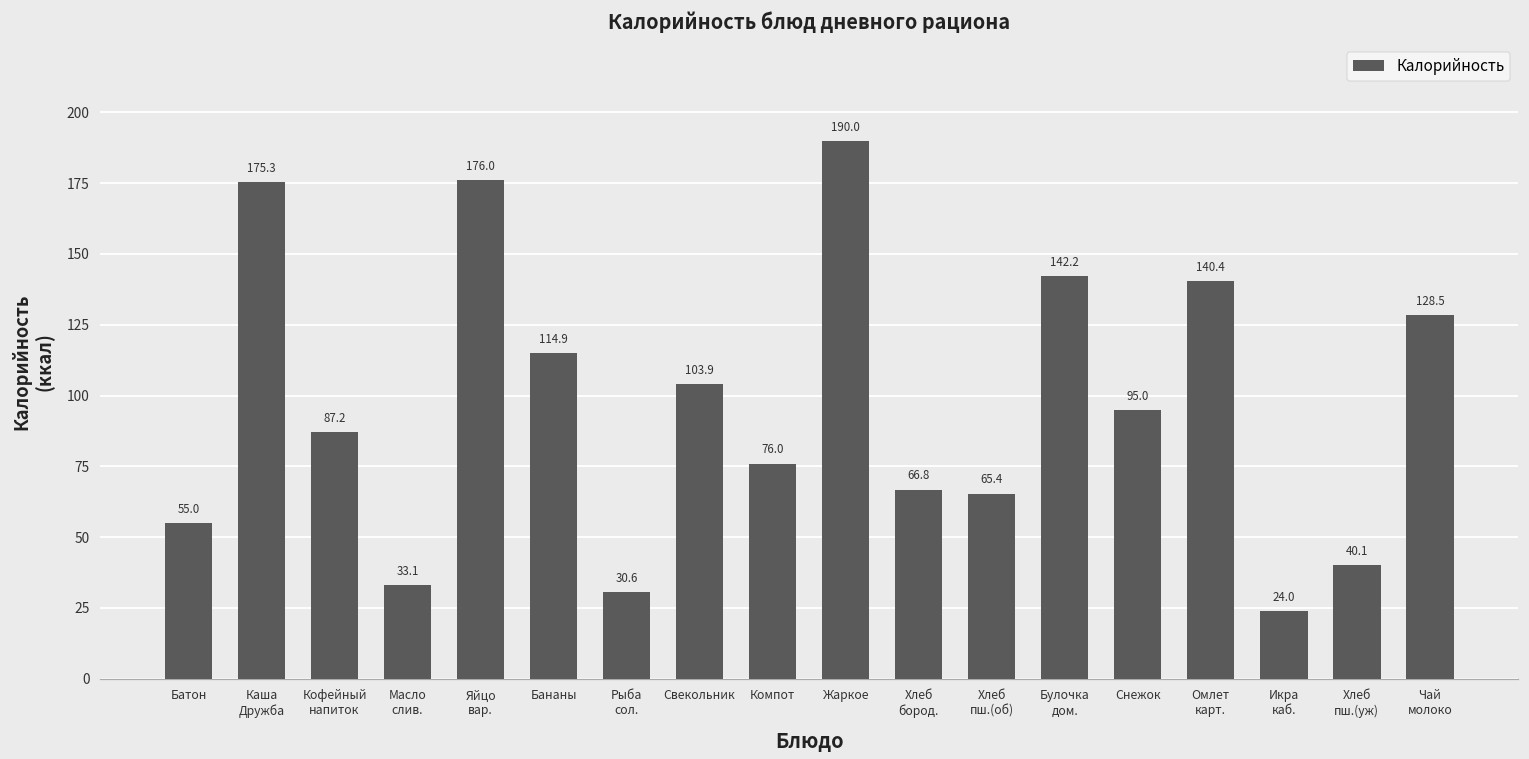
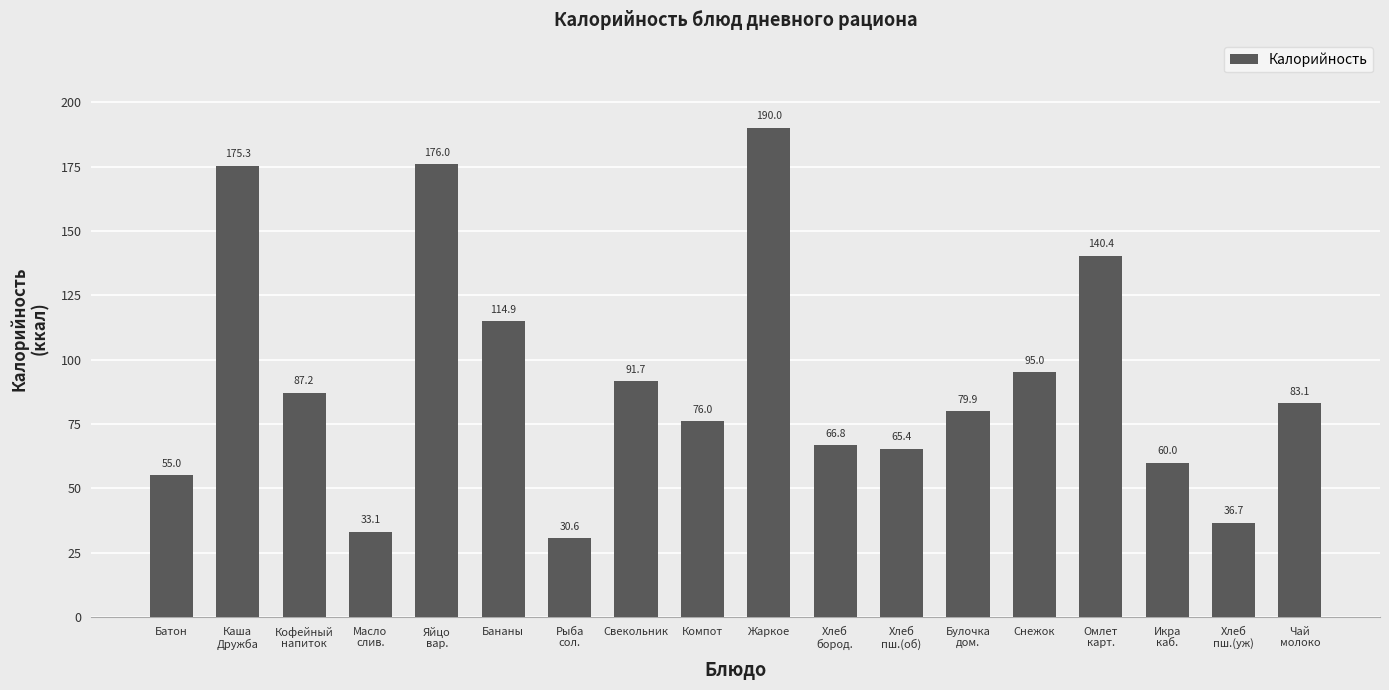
Свекольник: 103.9 -> 91.7
Булочка дом.: 142.2 -> 79.9
Икра каб.: 24.0 -> 60.0
Хлеб пш.(уж): 40.1 -> 36.7
Чай молоко: 128.5 -> 83.1
